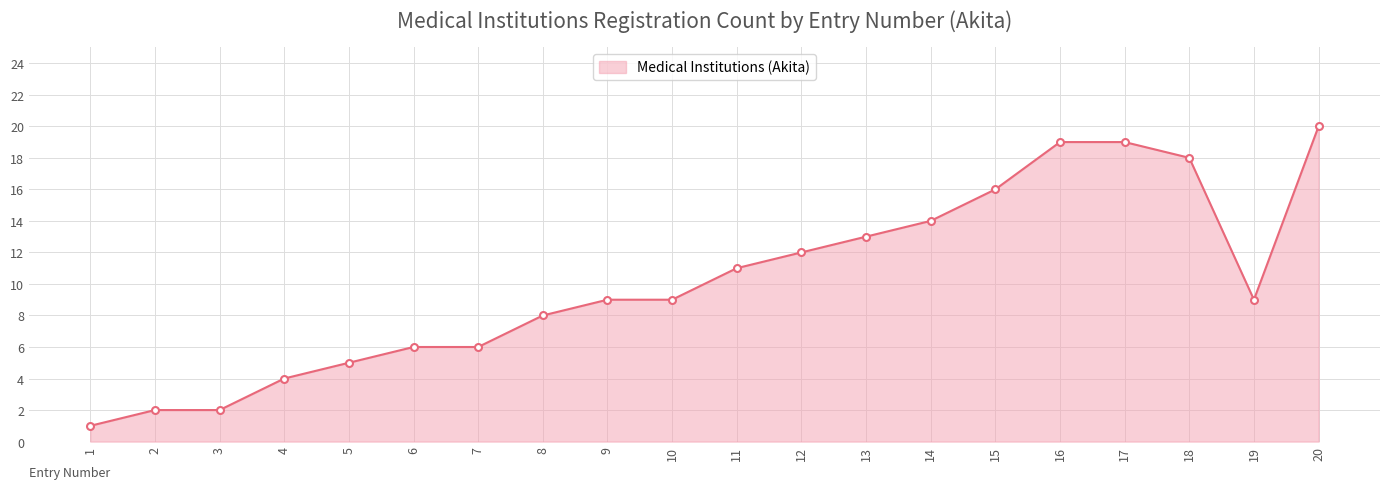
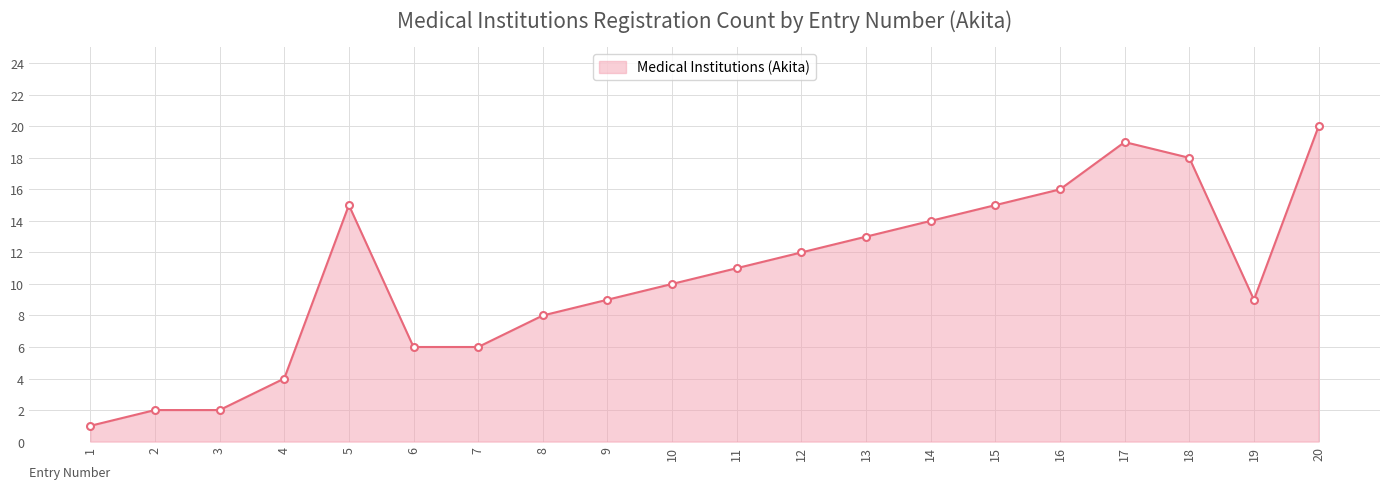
5: 5 -> 15
10: 9 -> 10
15: 16 -> 15
16: 19 -> 16
